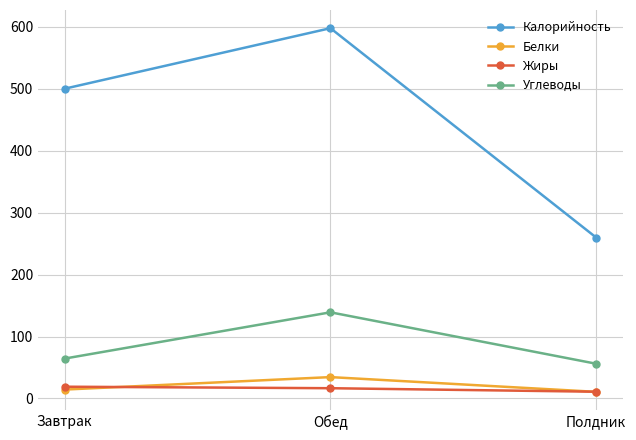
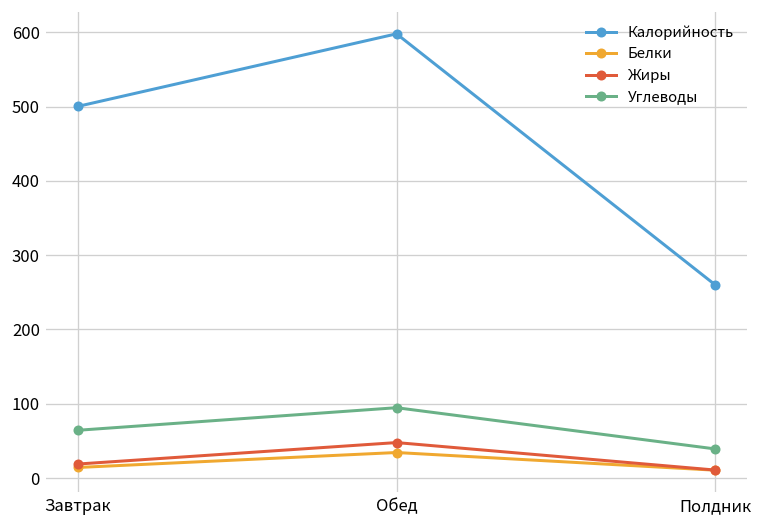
Жиры, Обед: 20 -> 50
Углеводы, Обед: 140 -> 90
Углеводы, Полдник: 60 -> 40
